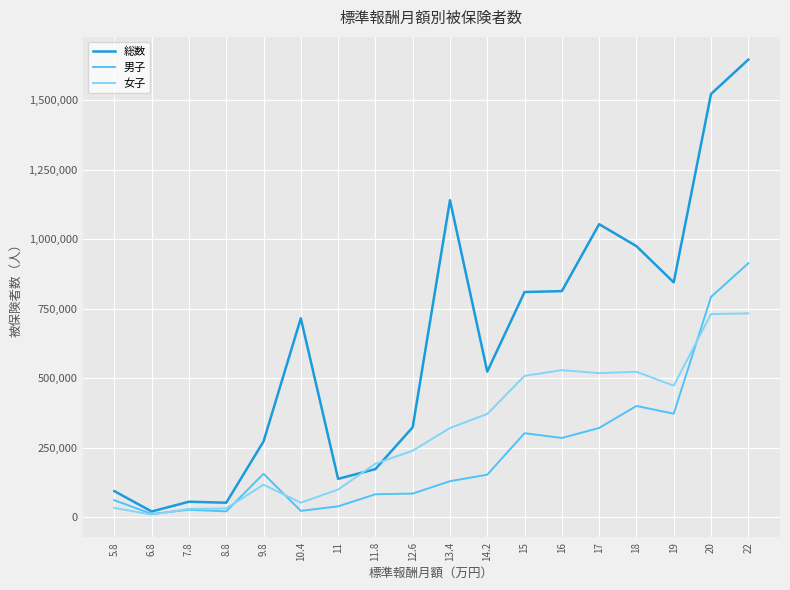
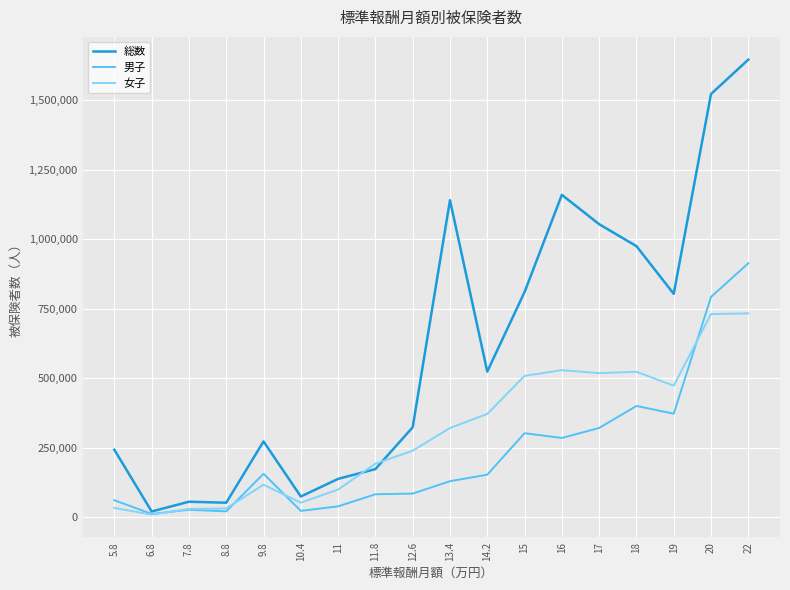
総数, 5.8: 90,000 -> 240,000
総数, 10.4: 710,000 -> 70,000
総数, 16: 810,000 -> 1,160,000
総数, 19: 840,000 -> 800,000
